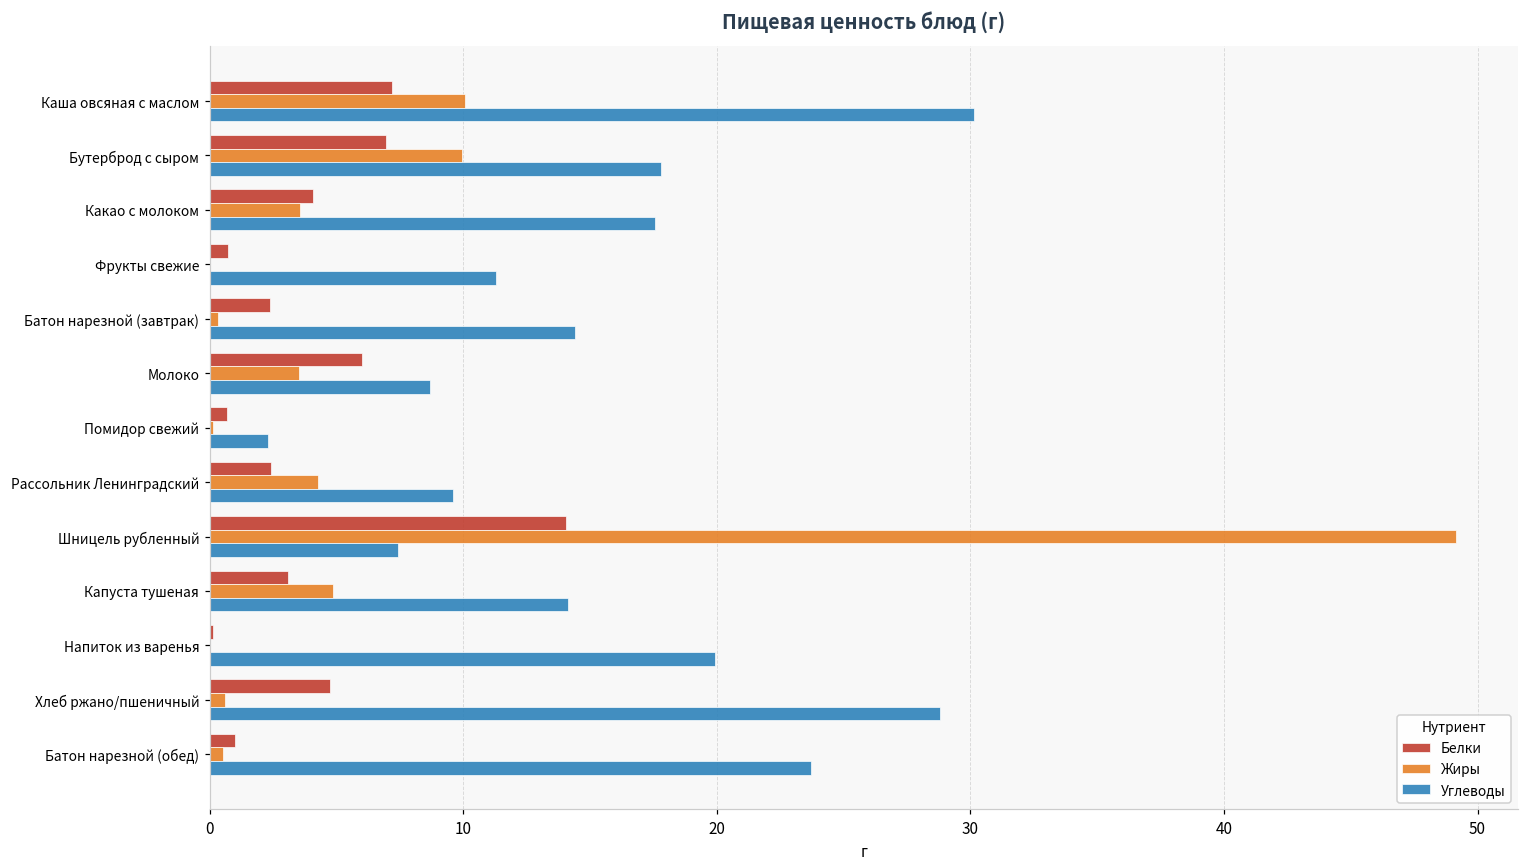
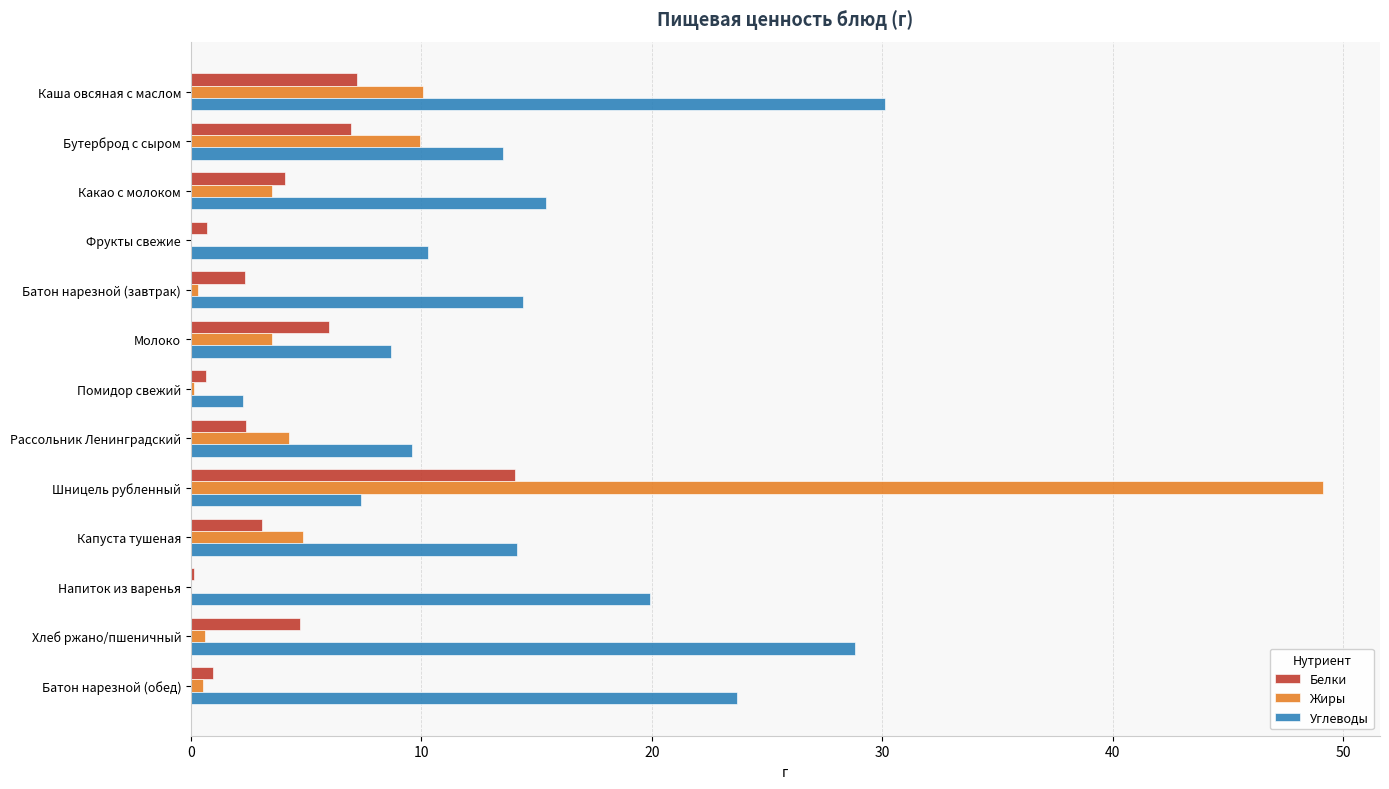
Углеводы, Бутерброд с сыром: 17.8 -> 13.5
Углеводы, Какао с молоком: 17.6 -> 15.4
Углеводы, Фрукты свежие: 11.3 -> 10.3
